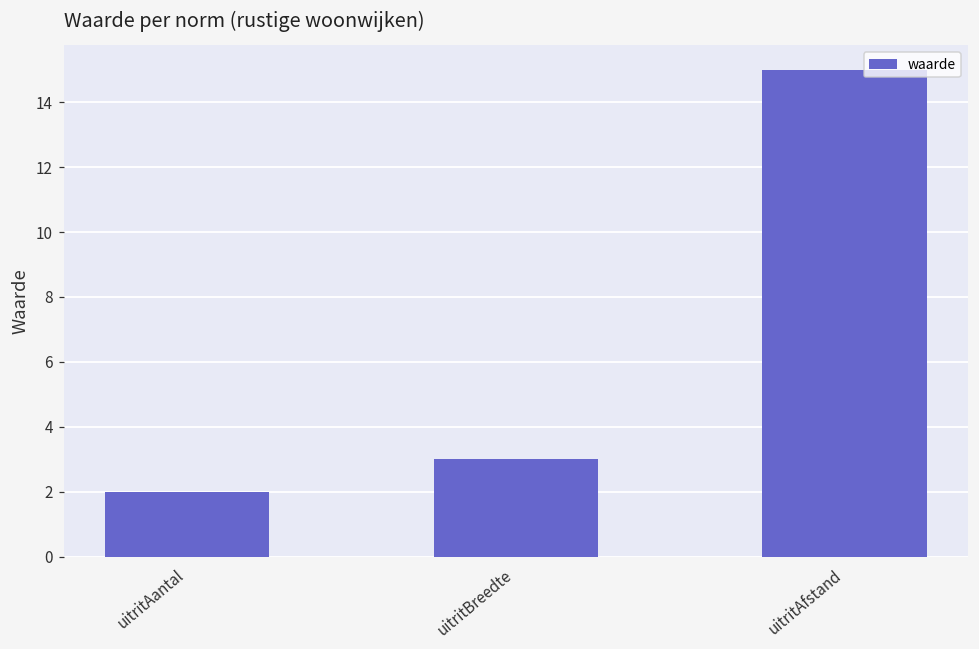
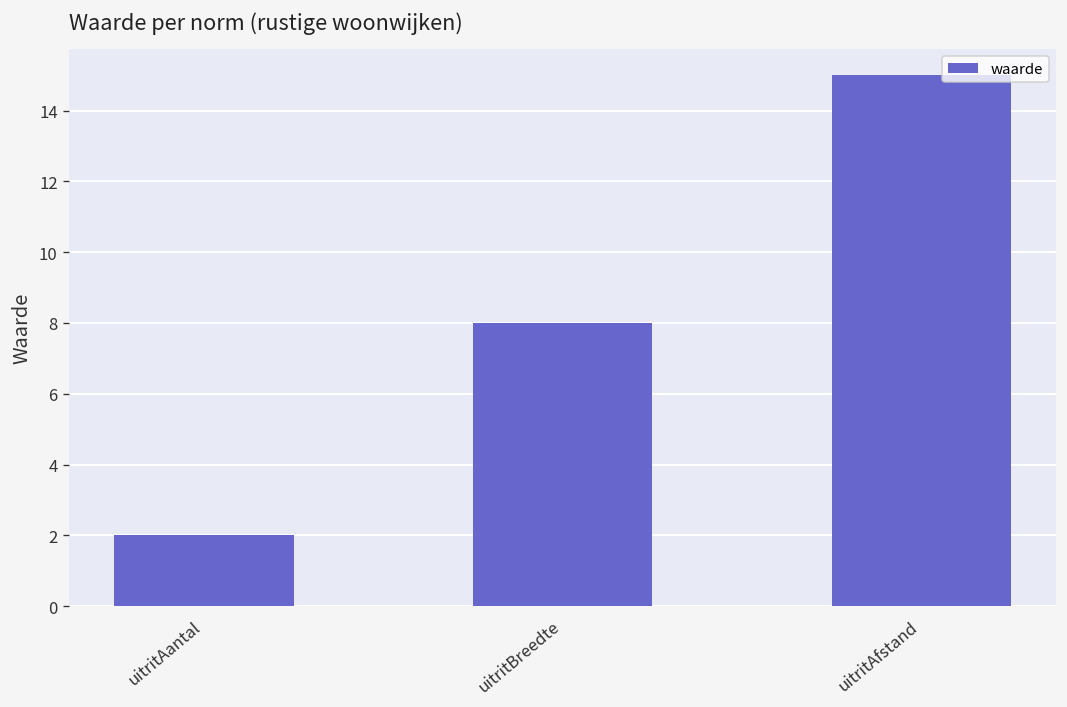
uitritBreedte: 3 -> 8
